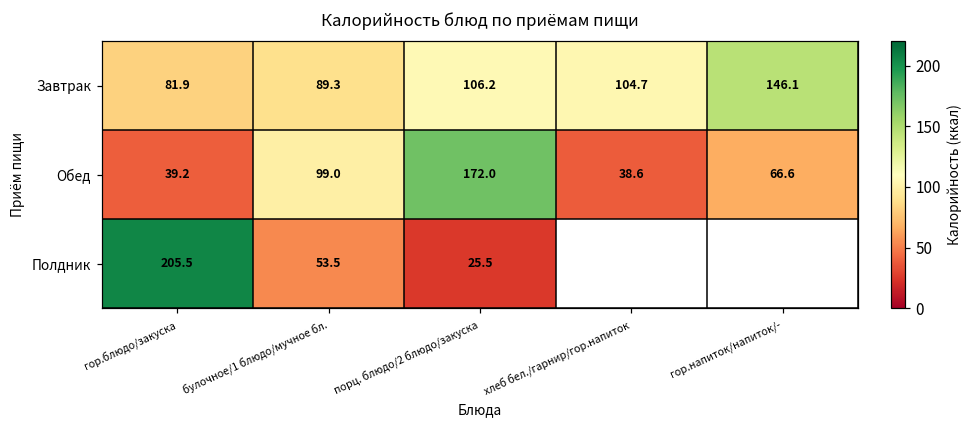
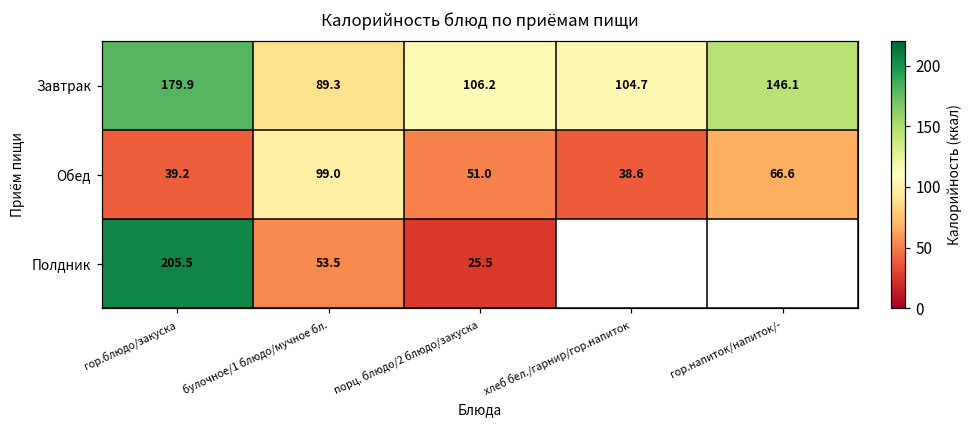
Завтрак, гор.блюдо/закуска: 81.9 -> 179.9
Обед, порц. блюдо/2 блюдо/закуска: 172.0 -> 51.0
